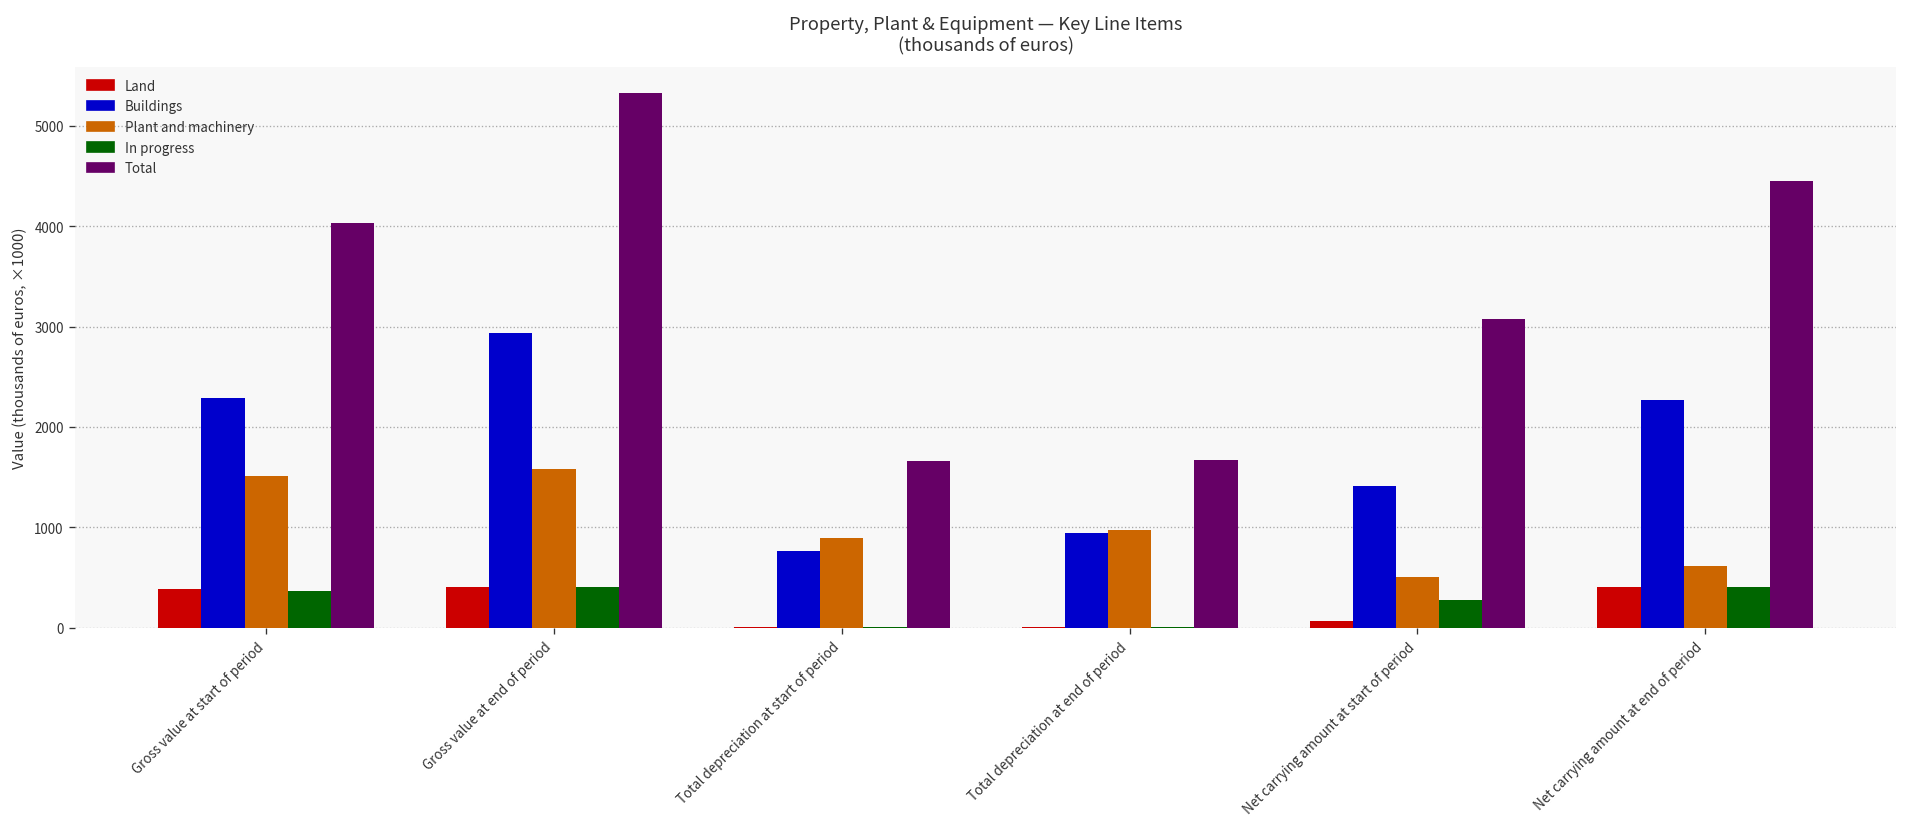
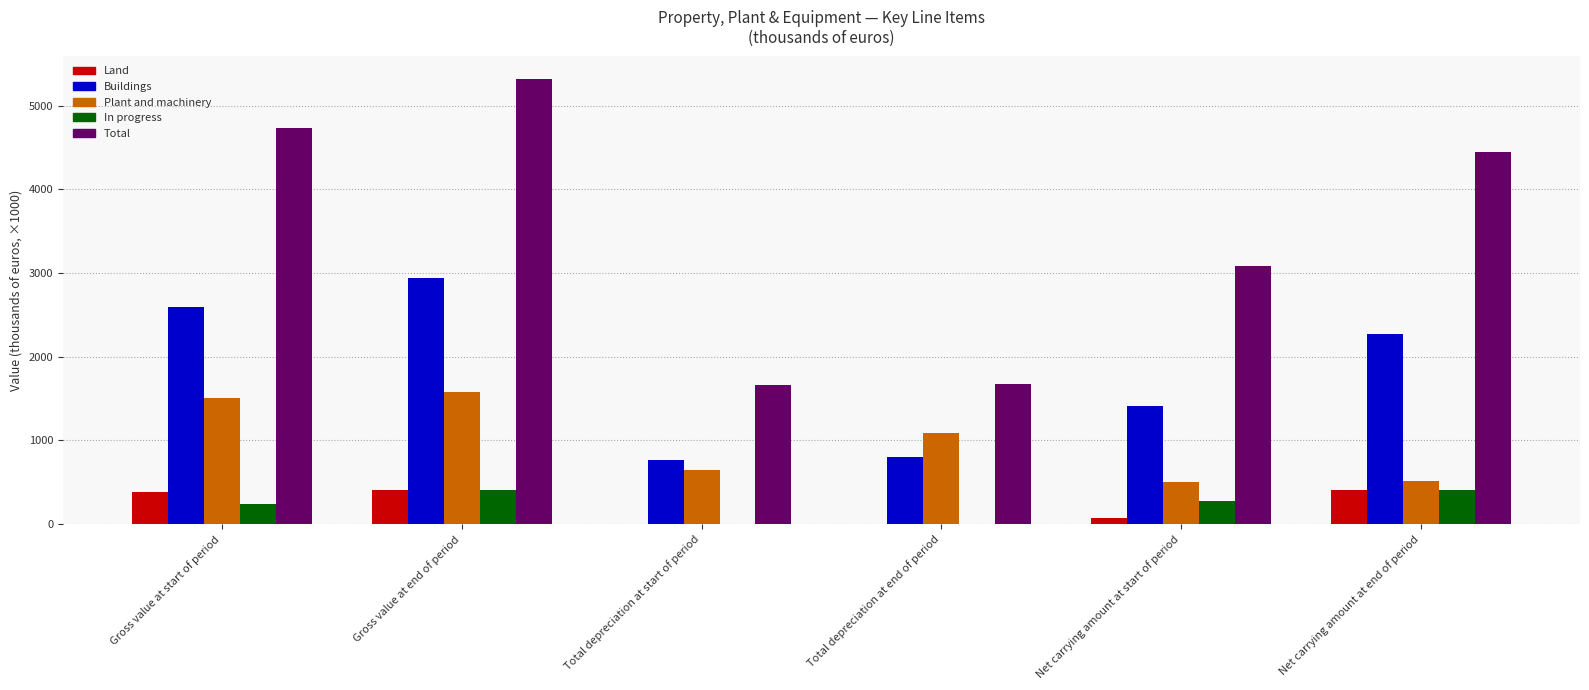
Buildings, Gross value at start of period: 2300 -> 2600
In progress, Gross value at start of period: 400 -> 200
Total, Gross value at start of period: 4000 -> 4700
Plant and machinery, Total depreciation at start of period: 900 -> 600
Buildings, Total depreciation at end of period: 900 -> 800
Plant and machinery, Total depreciation at end of period: 1000 -> 1100
Plant and machinery, Net carrying amount at end of period: 600 -> 500
